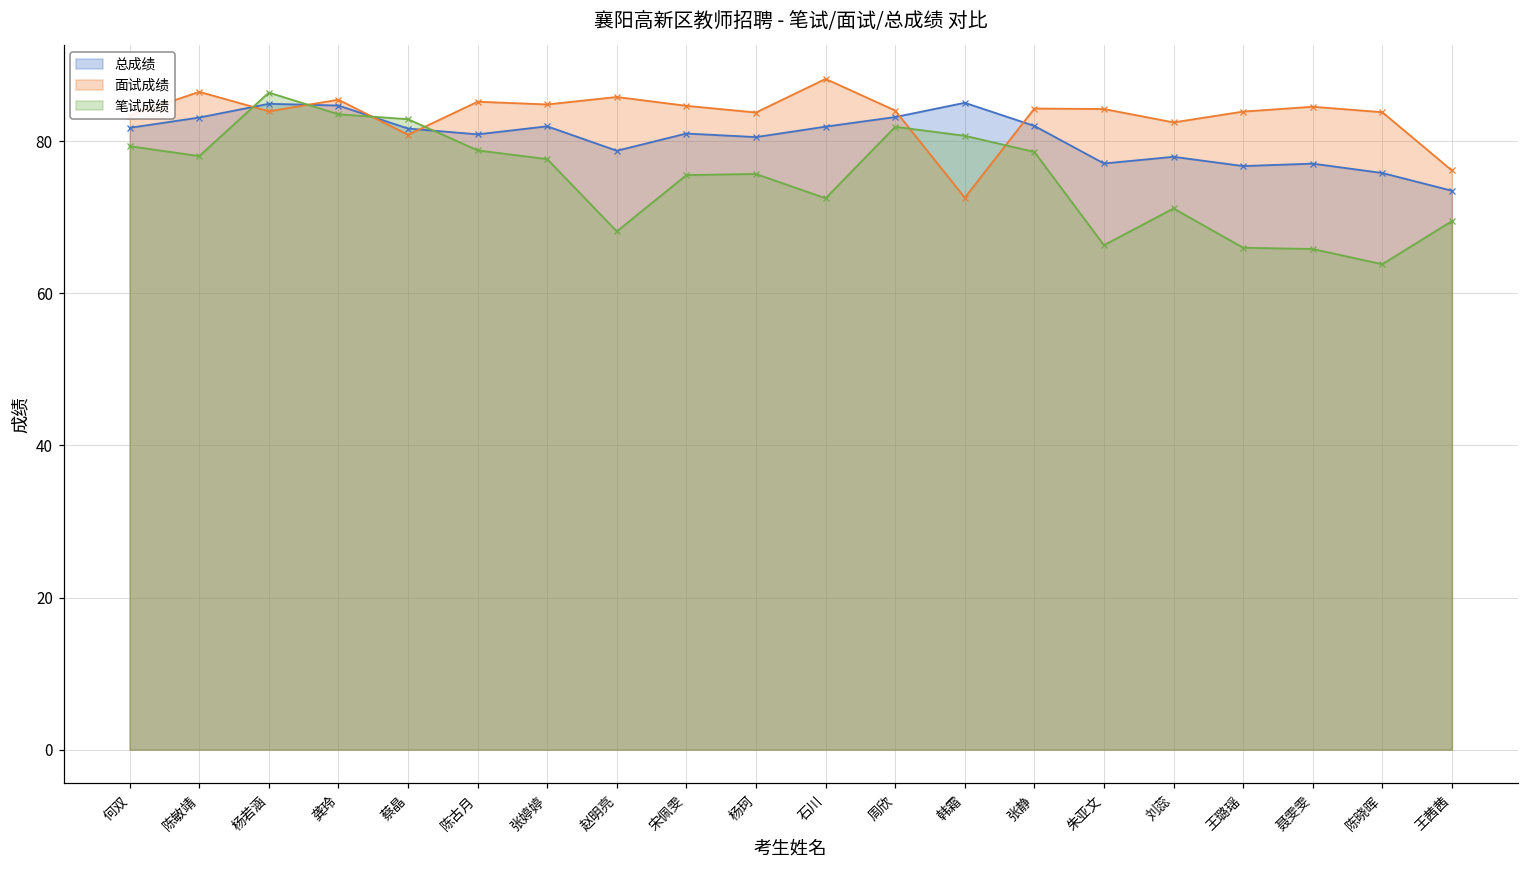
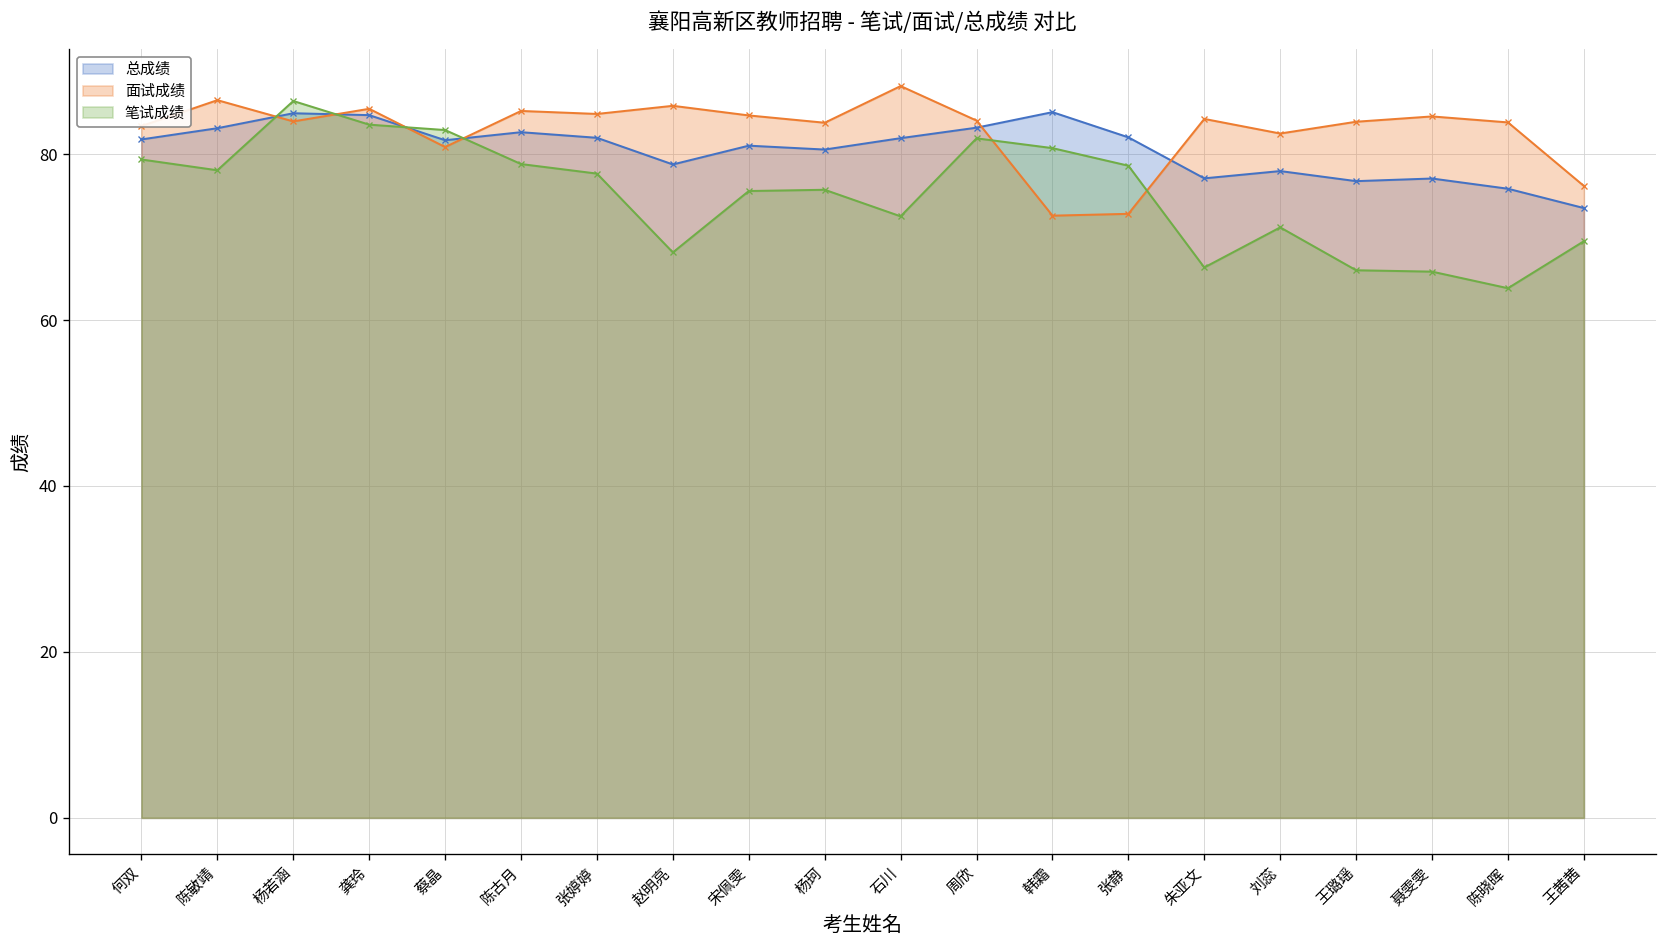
总成绩, 陈古月: 81 -> 83
面试成绩, 张静: 84 -> 73
